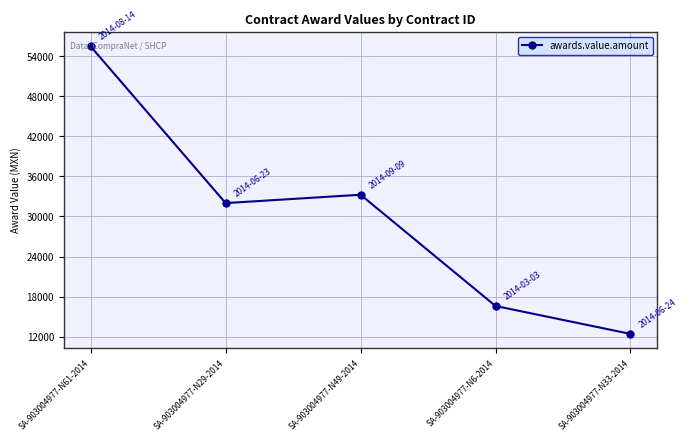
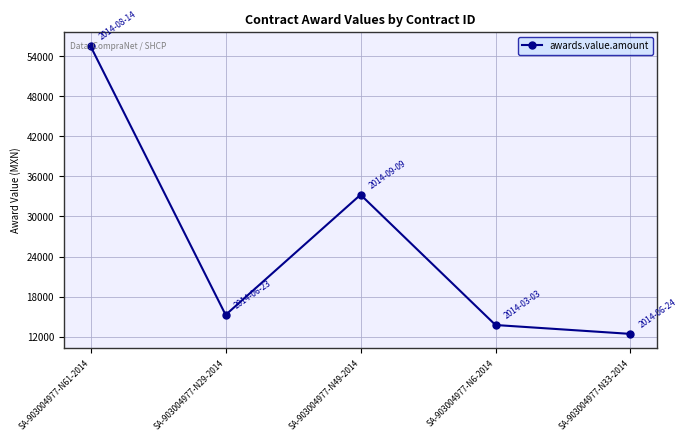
SA-903004977-N29-2014: 32000 -> 15000
SA-903004977-N6-2014: 17000 -> 14000
